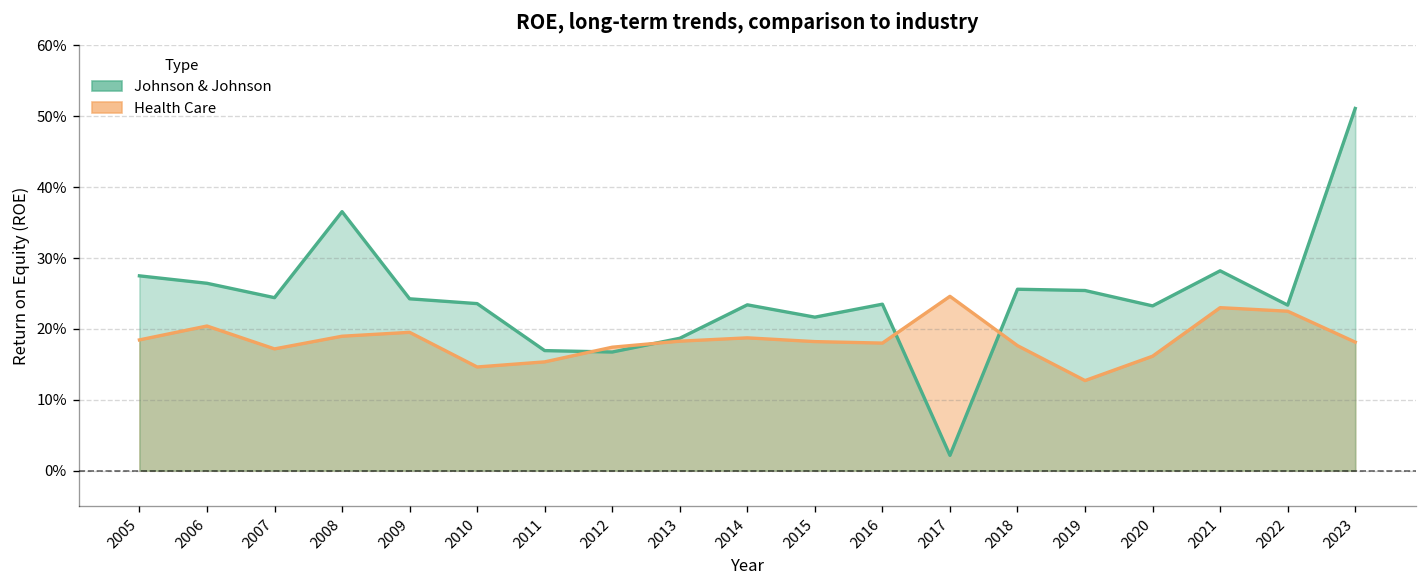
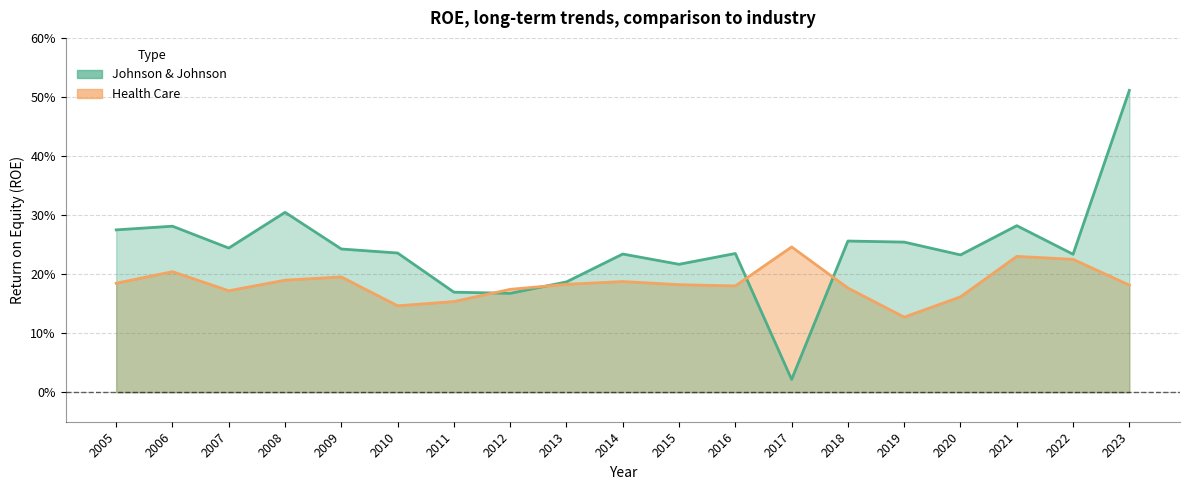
Johnson & Johnson, 2006: 26% -> 28%
Johnson & Johnson, 2008: 37% -> 30%
